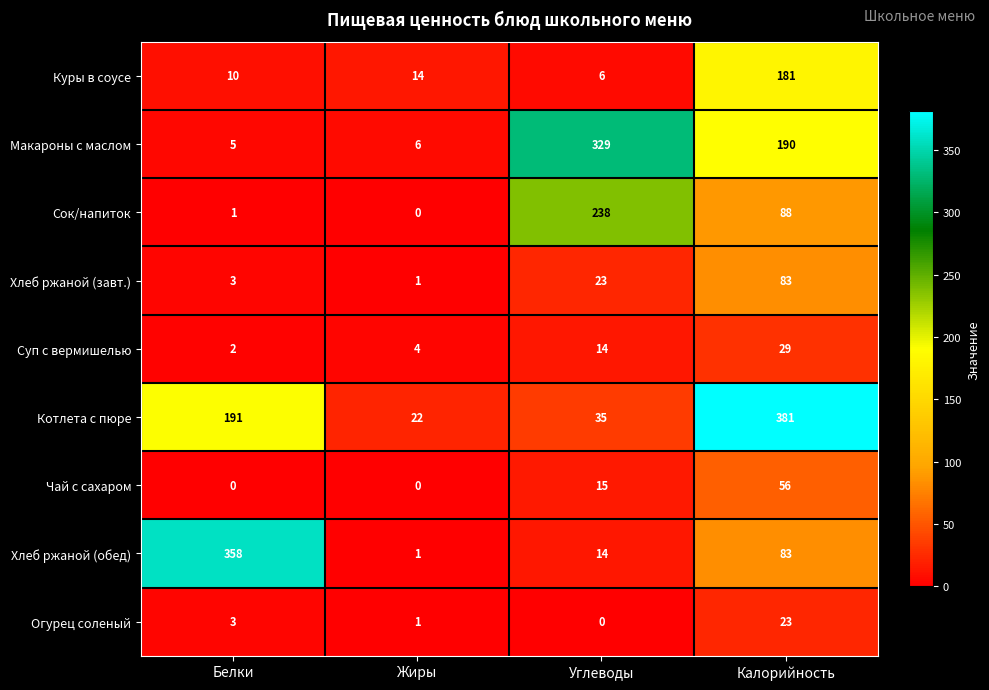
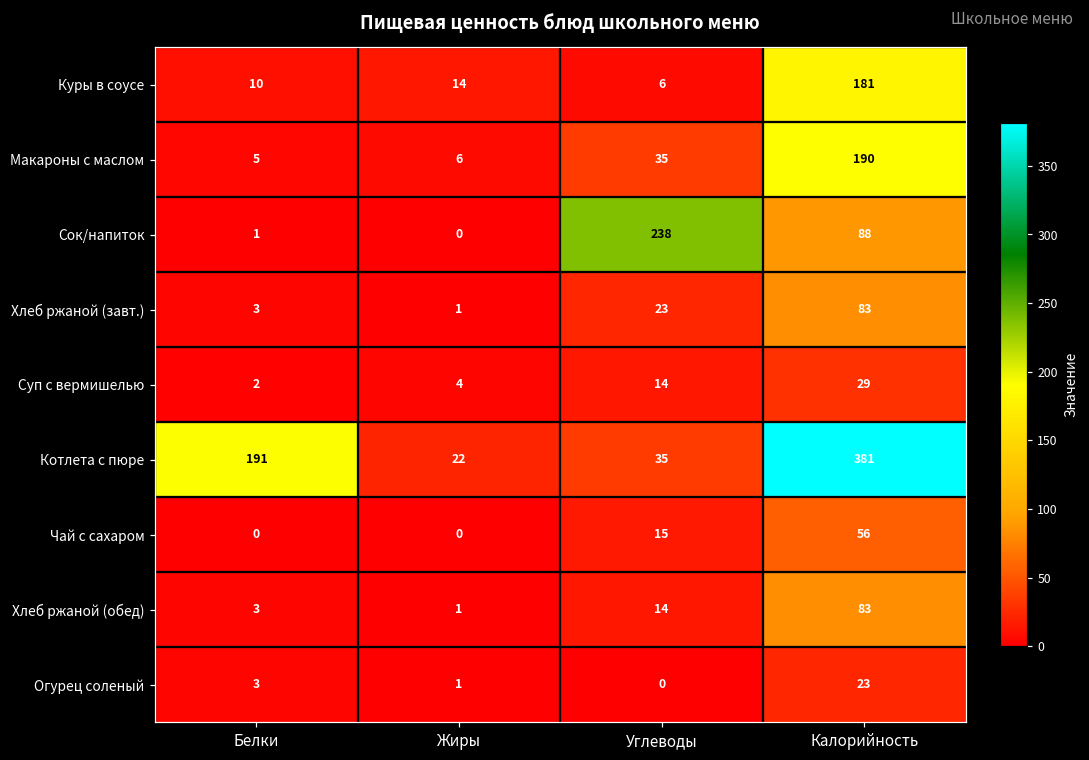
Макароны с маслом, Углеводы: 329 -> 35
Хлеб ржаной (обед), Белки: 358 -> 3
